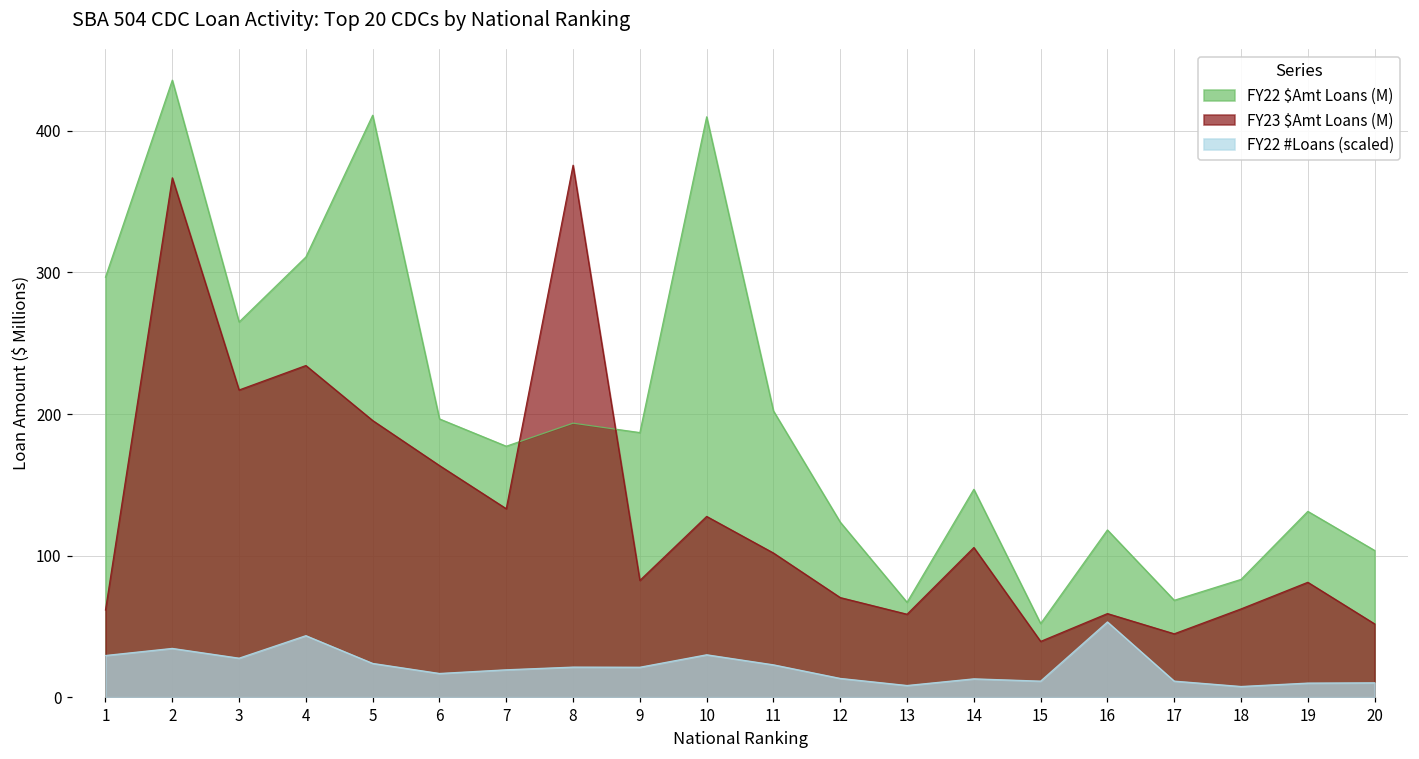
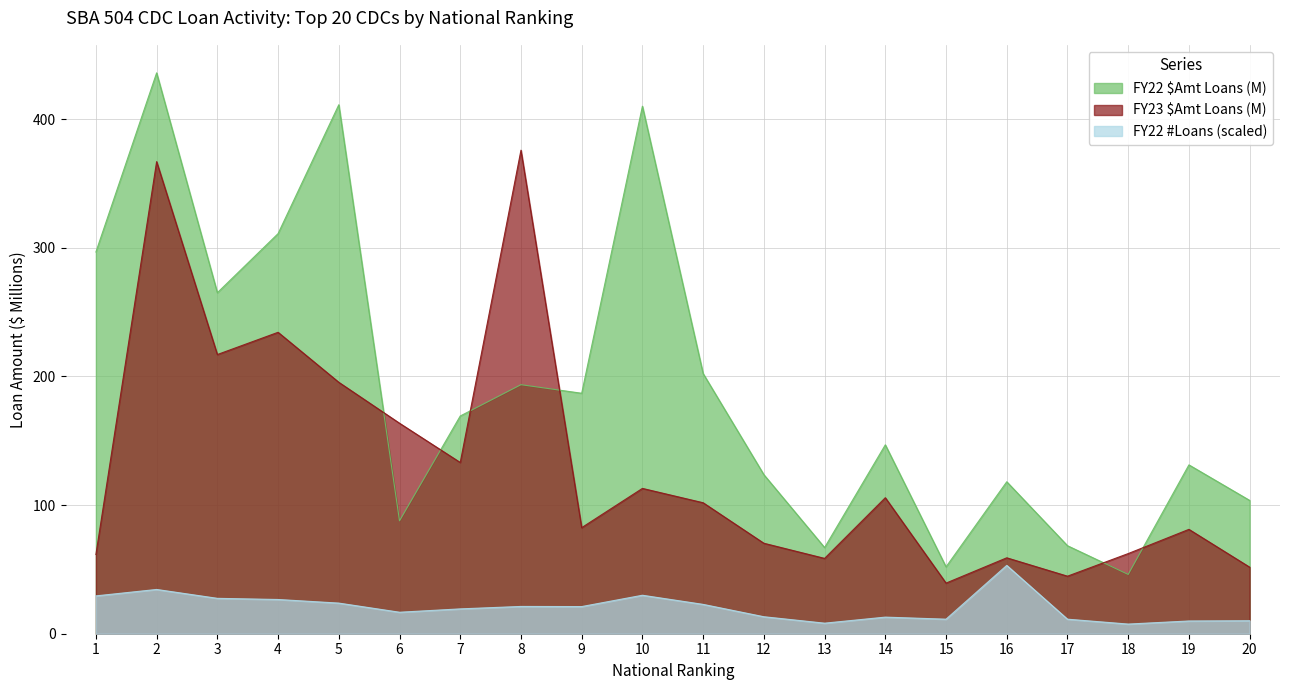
FY22 #Loans (scaled), 4: 43 -> 27
FY22 $Amt Loans (M), 6: 197 -> 88
FY22 $Amt Loans (M), 7: 177 -> 169
FY23 $Amt Loans (M), 10: 128 -> 113
FY22 $Amt Loans (M), 18: 83 -> 46
